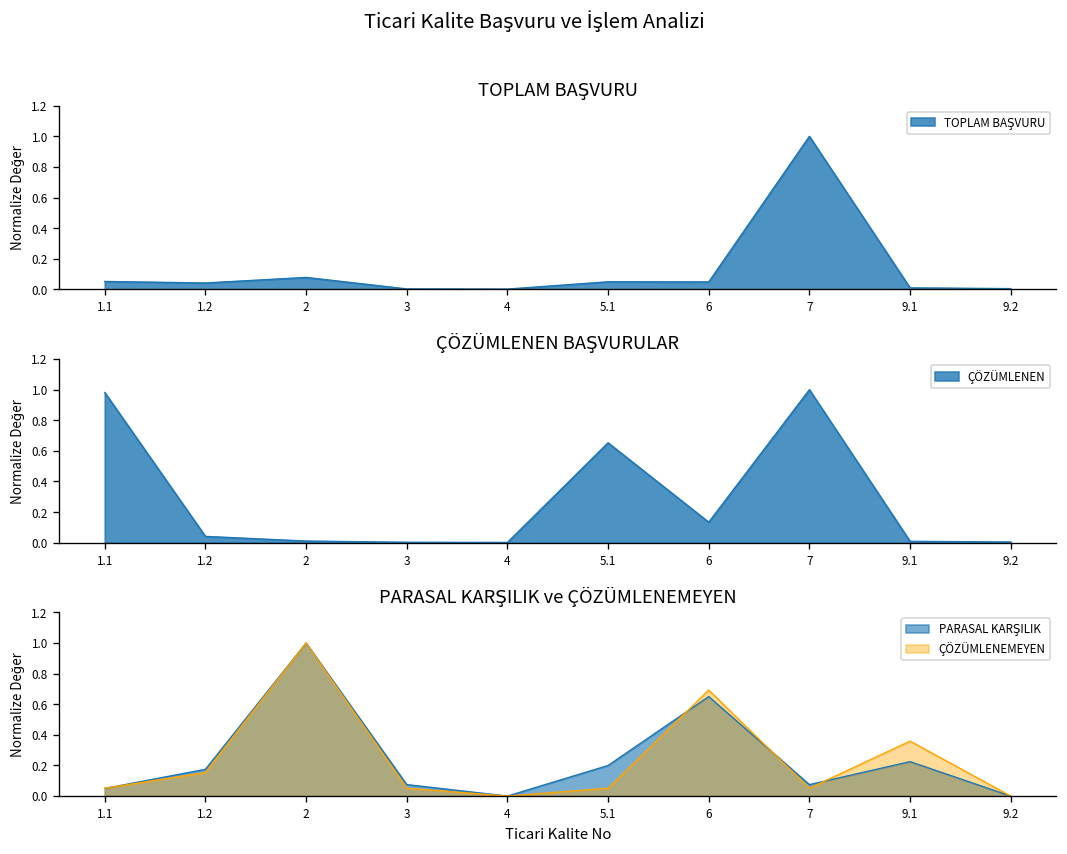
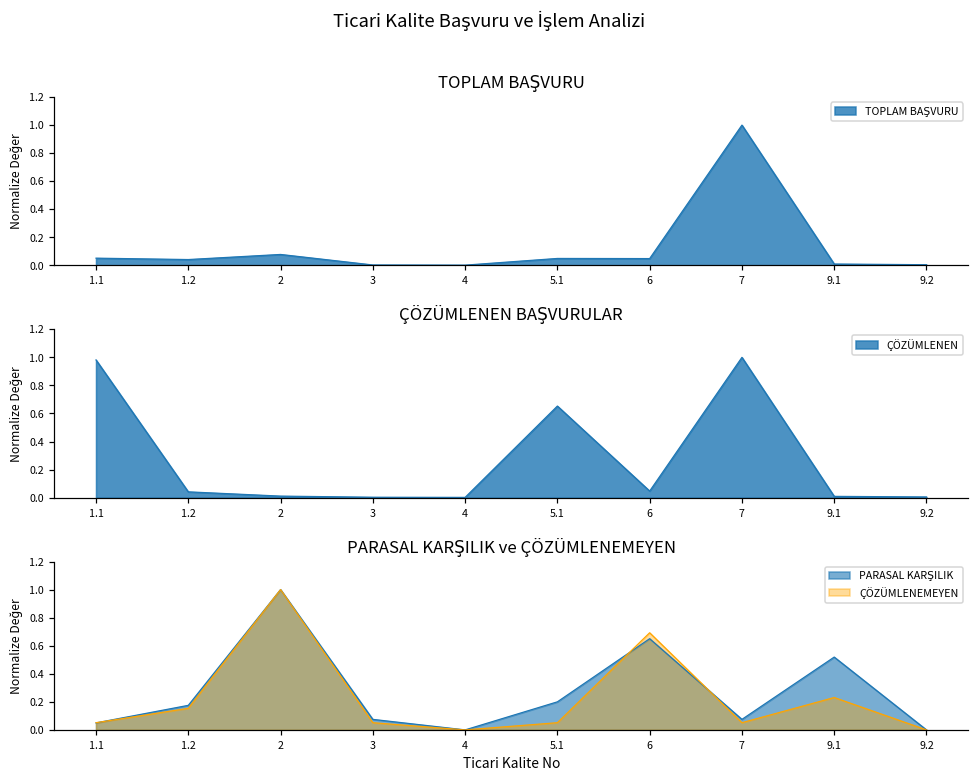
ÇÖZÜMLENEN BAŞVURULAR, 6: 0.13 -> 0.05
PARASAL KARŞILIK ve ÇÖZÜMLENEMEYEN, PARASAL KARŞILIK, 9.1: 0.23 -> 0.52
PARASAL KARŞILIK ve ÇÖZÜMLENEMEYEN, ÇÖZÜMLENEMEYEN, 9.1: 0.36 -> 0.23
